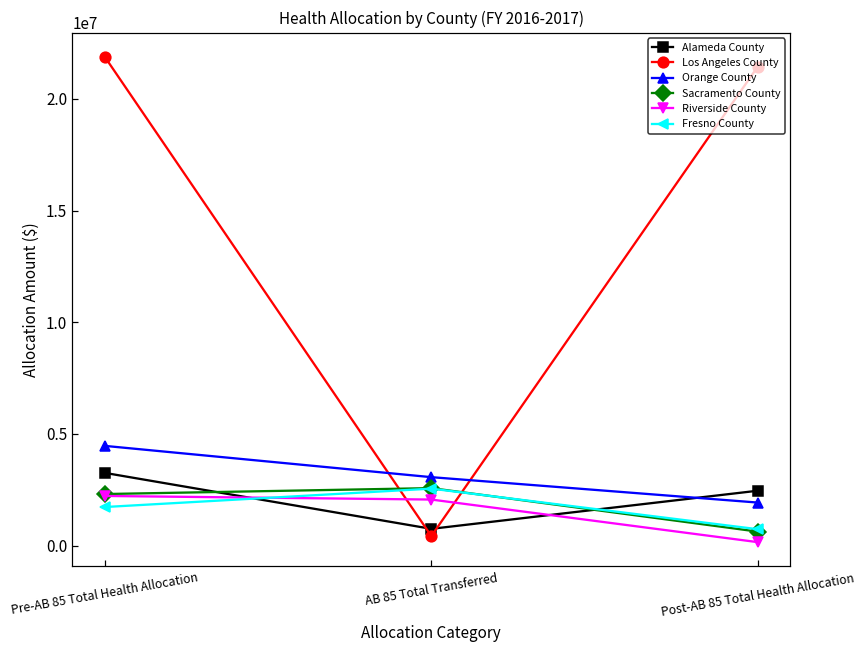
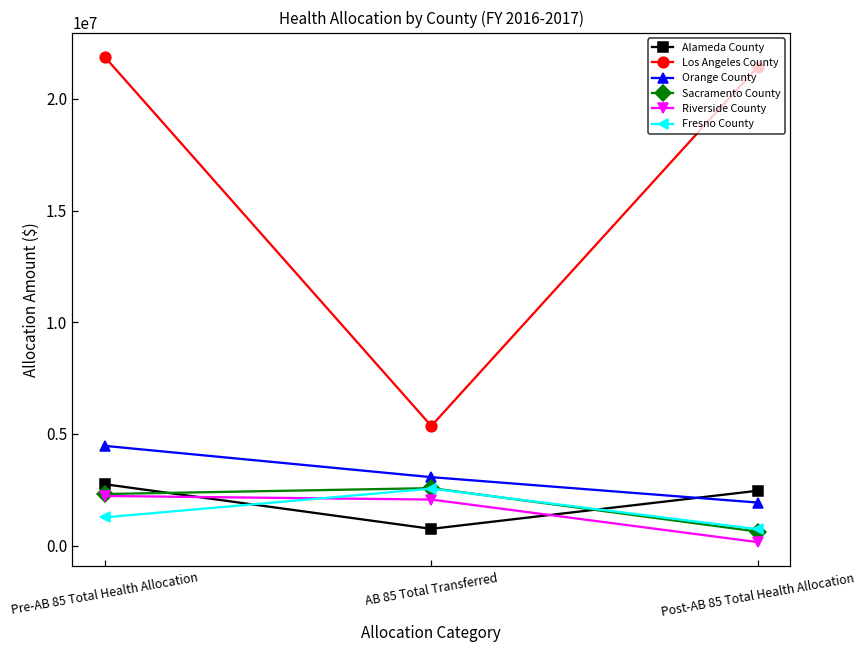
Alameda County, Pre-AB 85 Total Health Allocation: 3300000 -> 2700000
Fresno County, Pre-AB 85 Total Health Allocation: 1700000 -> 1300000
Los Angeles County, AB 85 Total Transferred: 400000 -> 5400000
